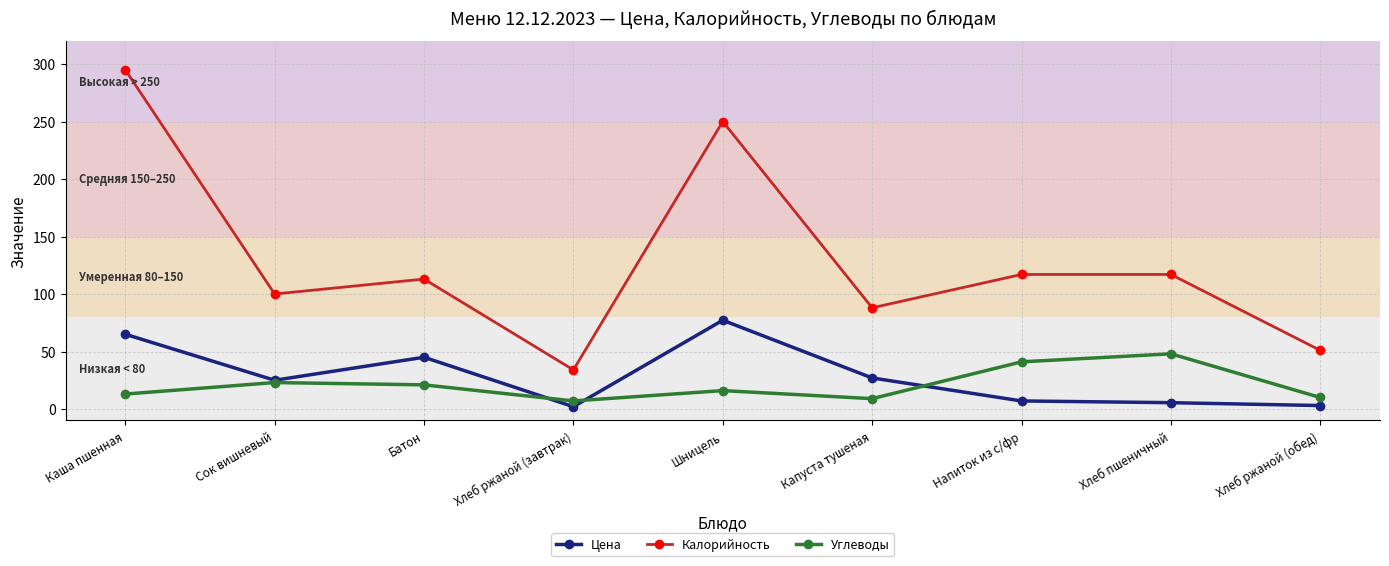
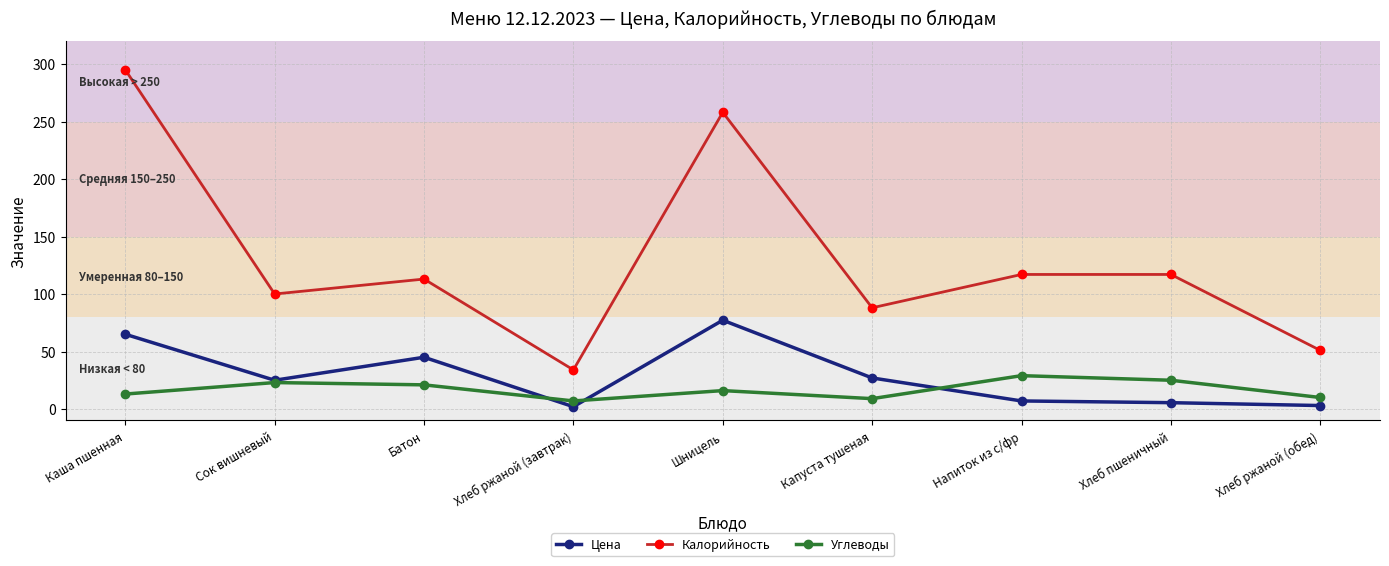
Калорийность, Шницель: 250 -> 258
Углеводы, Напиток из с/фр: 41 -> 29
Углеводы, Хлеб пшеничный: 48 -> 25
